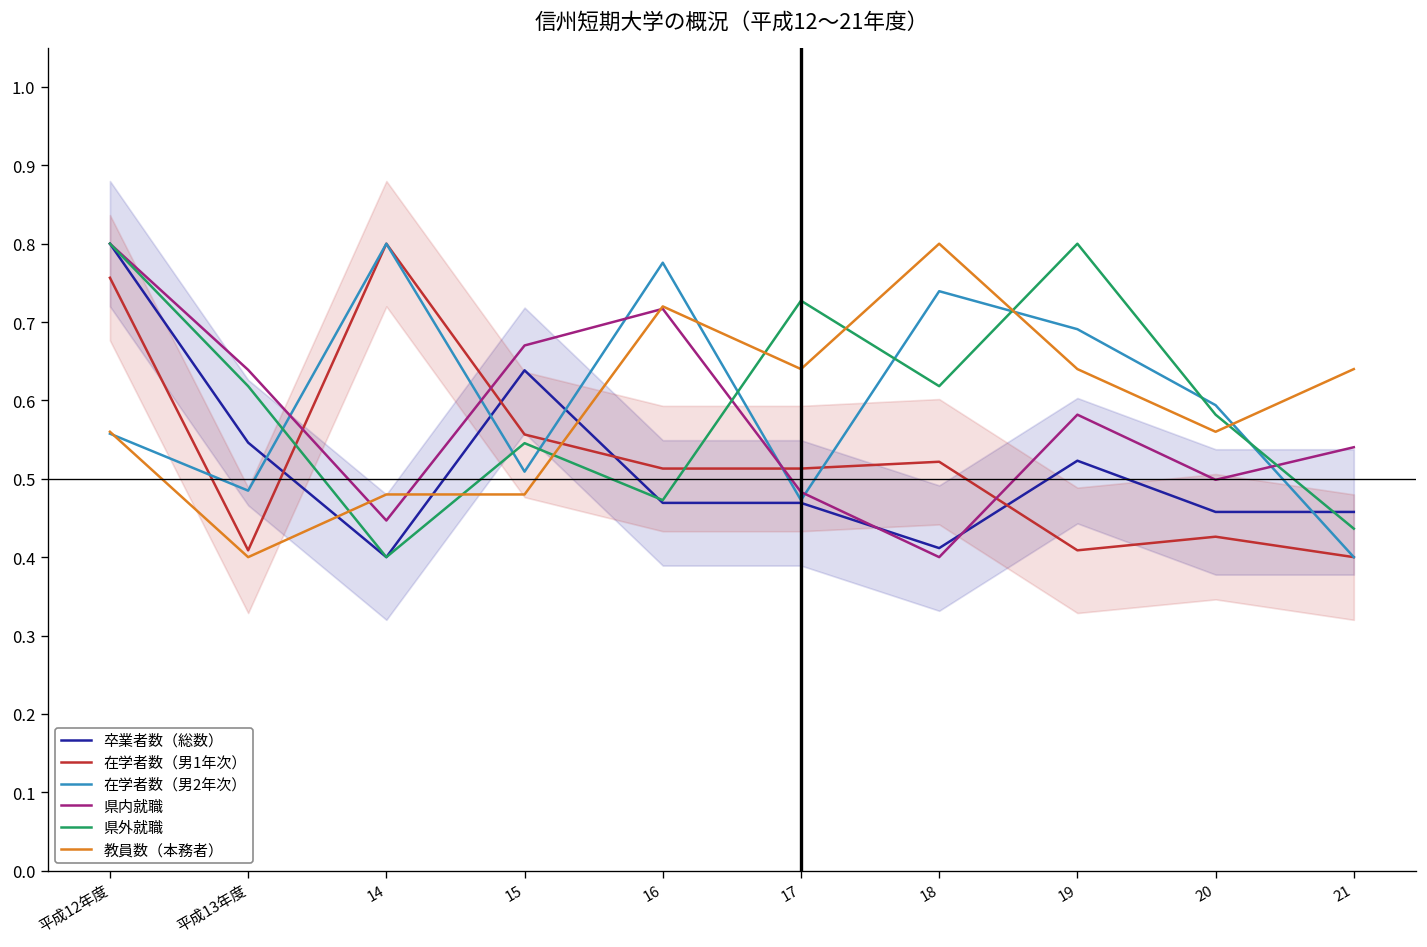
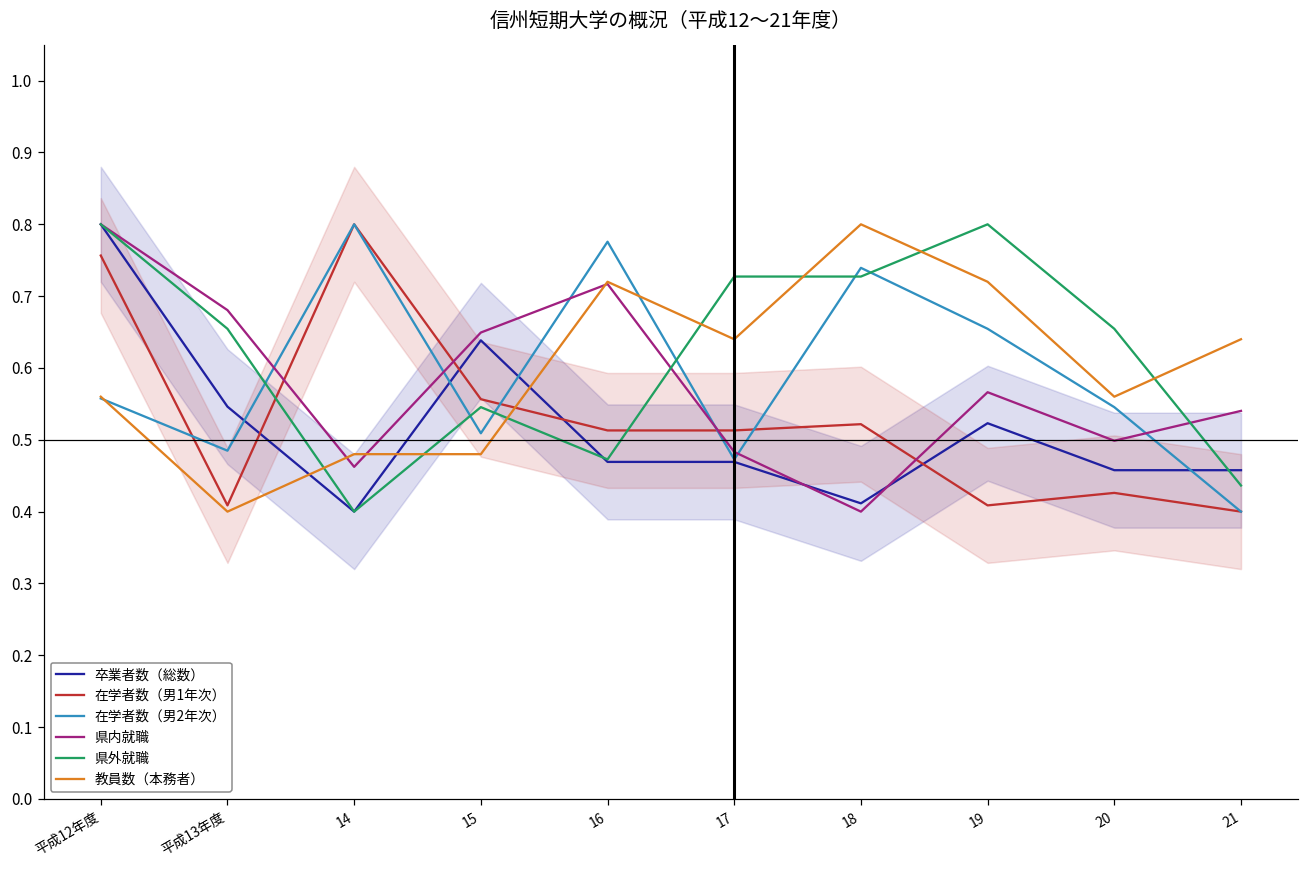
県内就職, 平成13年度: 0.64 -> 0.68
県外就職, 平成13年度: 0.62 -> 0.65
県内就職, 14: 0.45 -> 0.46
県内就職, 15: 0.67 -> 0.65
県外就職, 18: 0.62 -> 0.73
在学者数（男2年次）, 19: 0.69 -> 0.65
県内就職, 19: 0.58 -> 0.57
教員数（本務者）, 19: 0.64 -> 0.72
在学者数（男2年次）, 20: 0.59 -> 0.55
県外就職, 20: 0.58 -> 0.65
